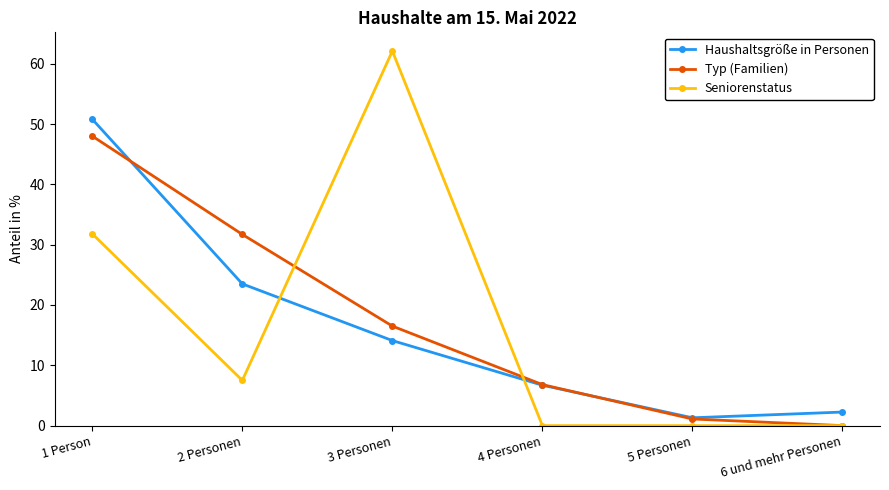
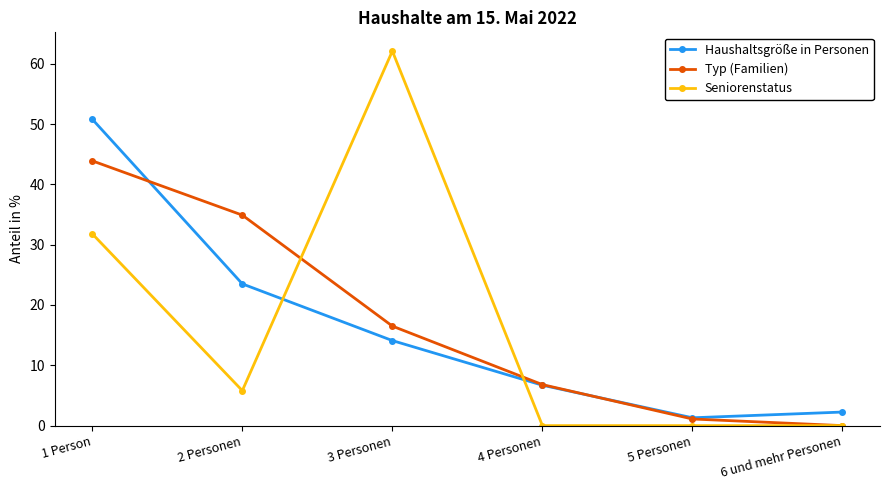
Typ (Familien), 1 Person: 48 -> 44
Typ (Familien), 2 Personen: 32 -> 35
Seniorenstatus, 2 Personen: 8 -> 6
